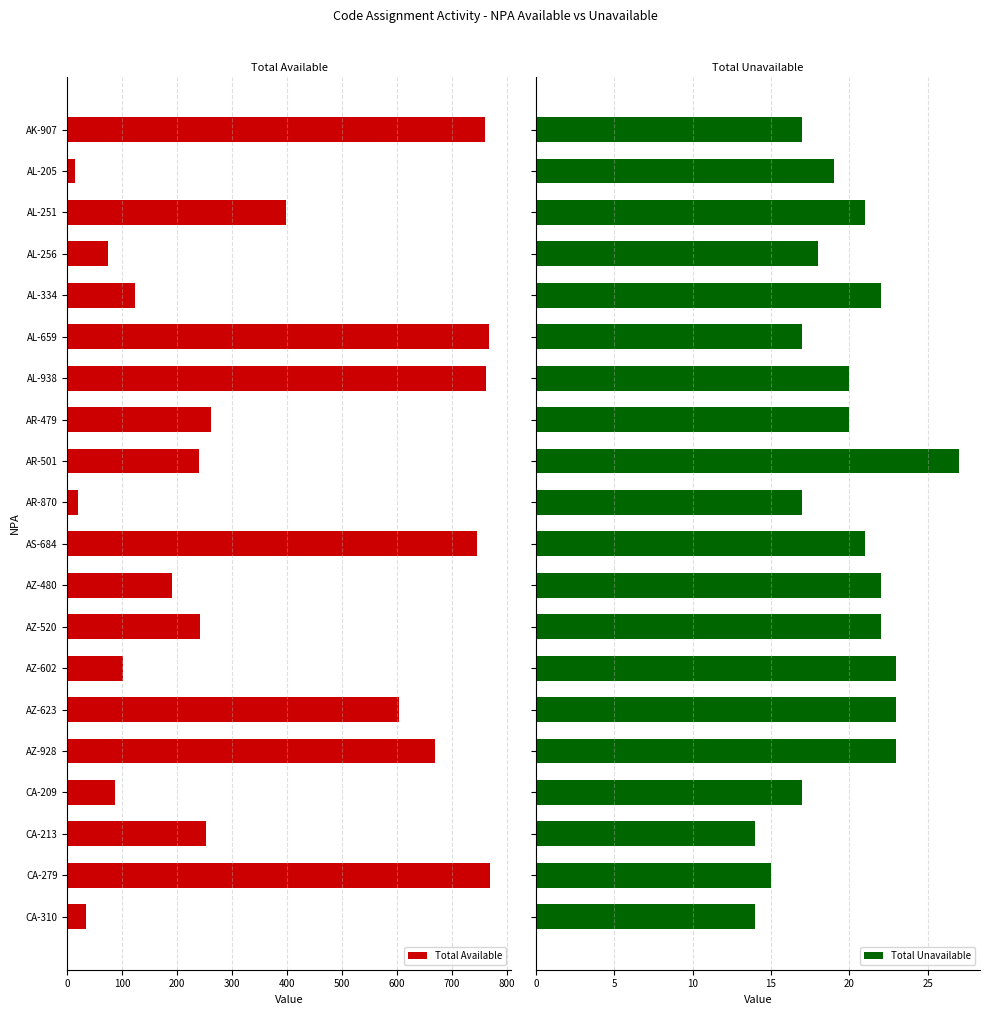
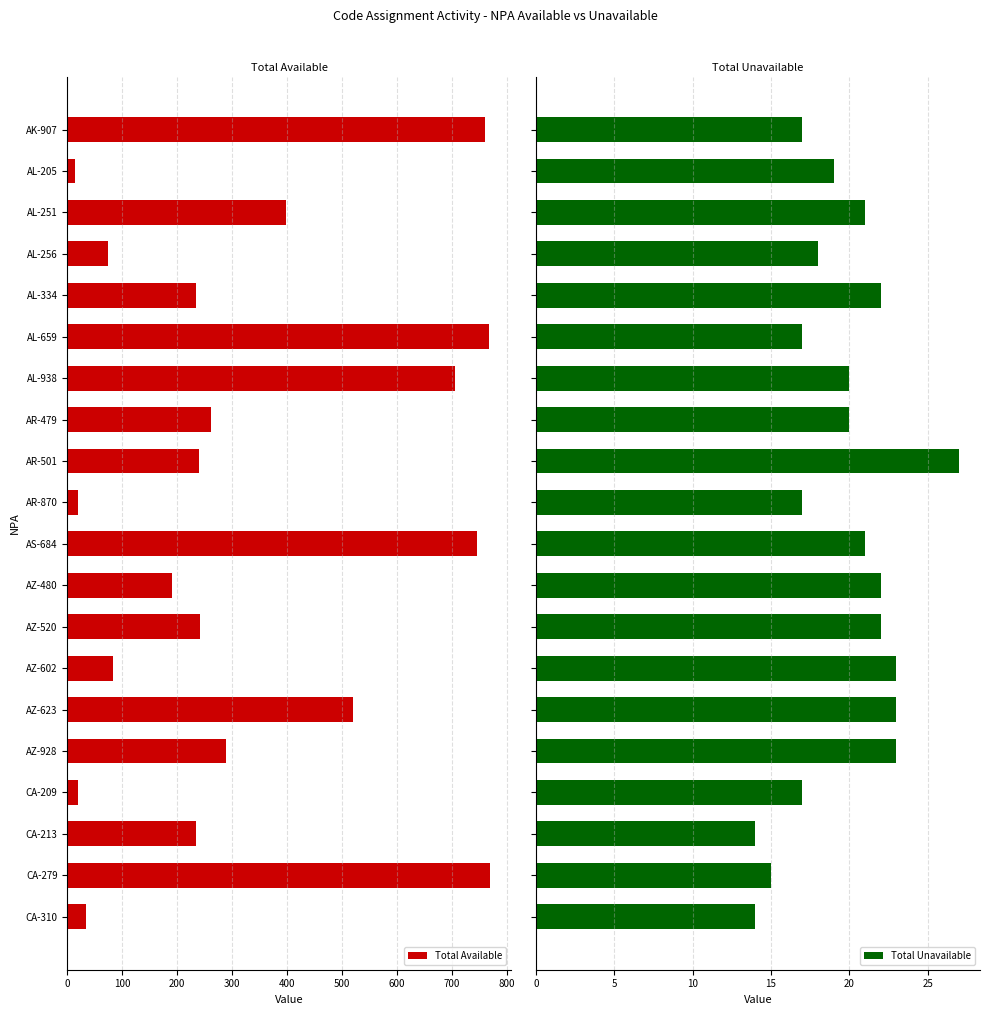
Total Available, AL-334: 120 -> 240
Total Available, AL-938: 760 -> 710
Total Available, AZ-602: 100 -> 80
Total Available, AZ-623: 600 -> 520
Total Available, AZ-928: 670 -> 290
Total Available, CA-209: 90 -> 20
Total Available, CA-213: 250 -> 230
